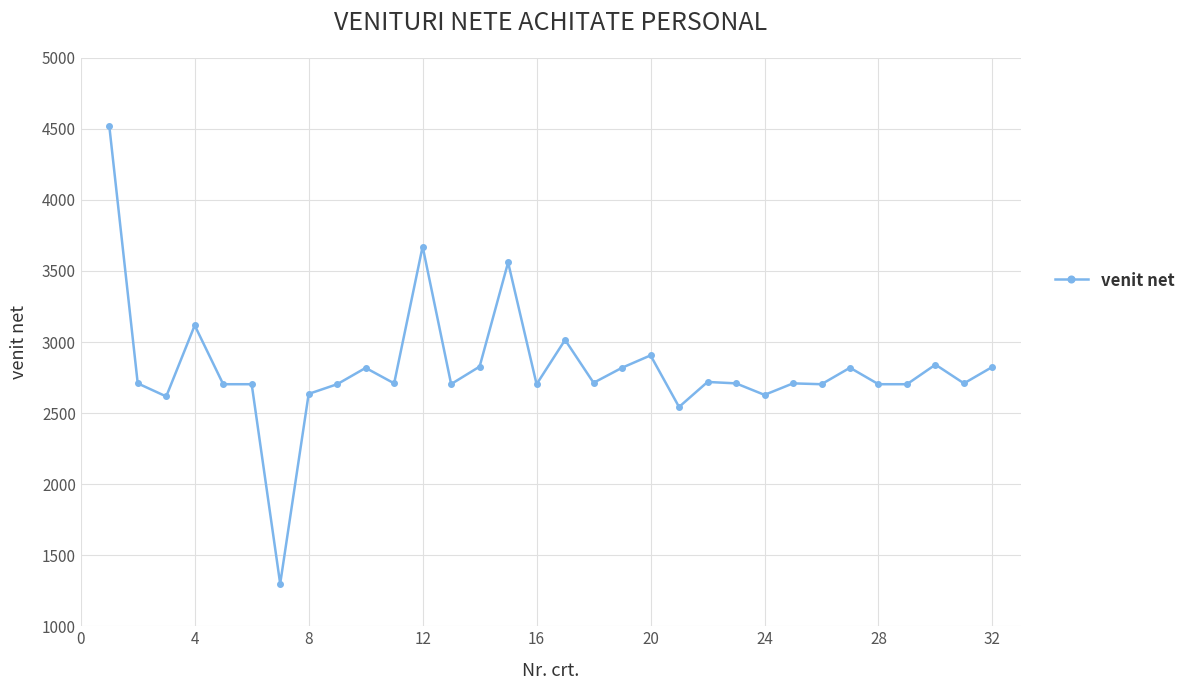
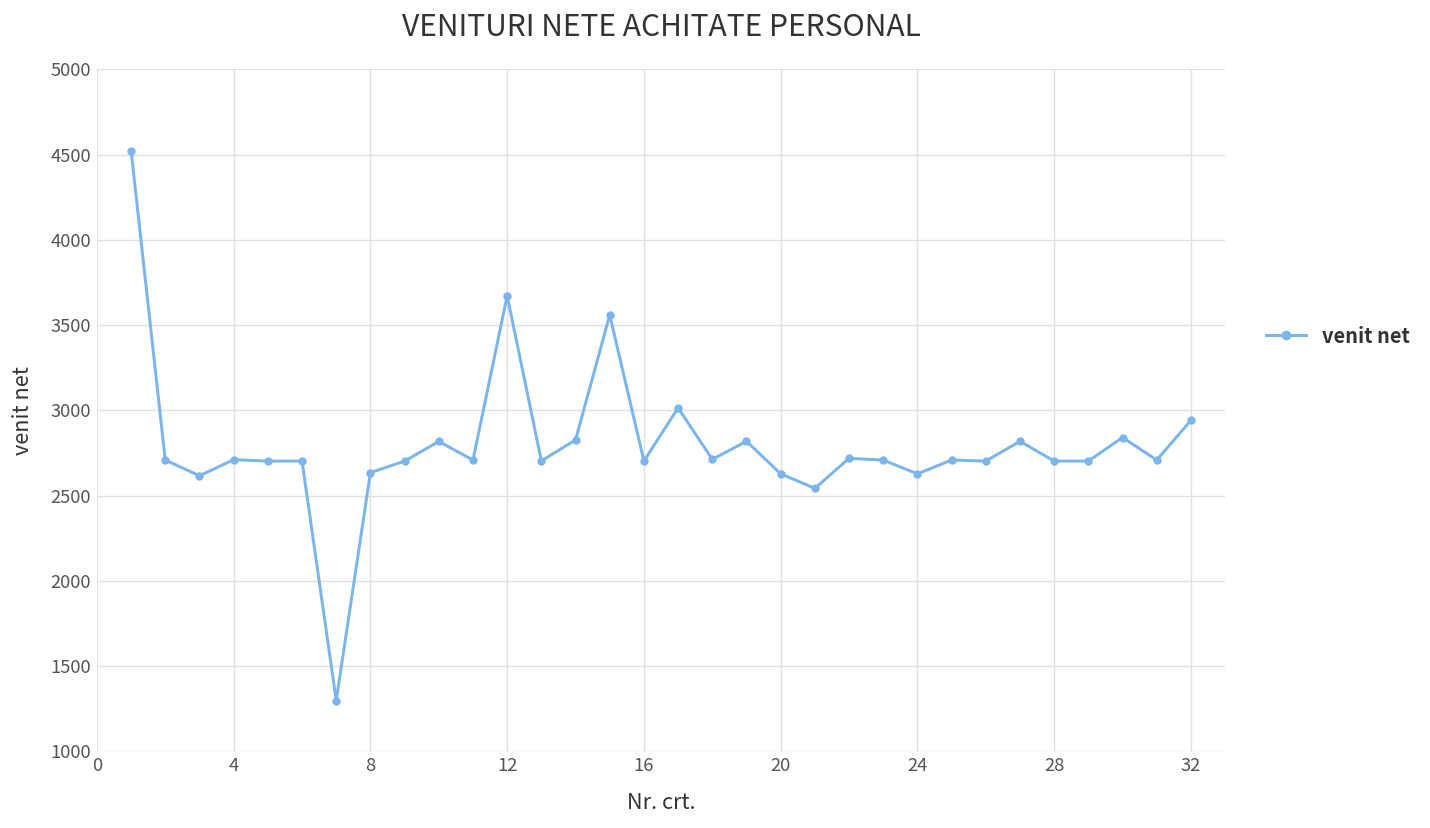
4: 3120 -> 2710
20: 2910 -> 2630
32: 2830 -> 2940
